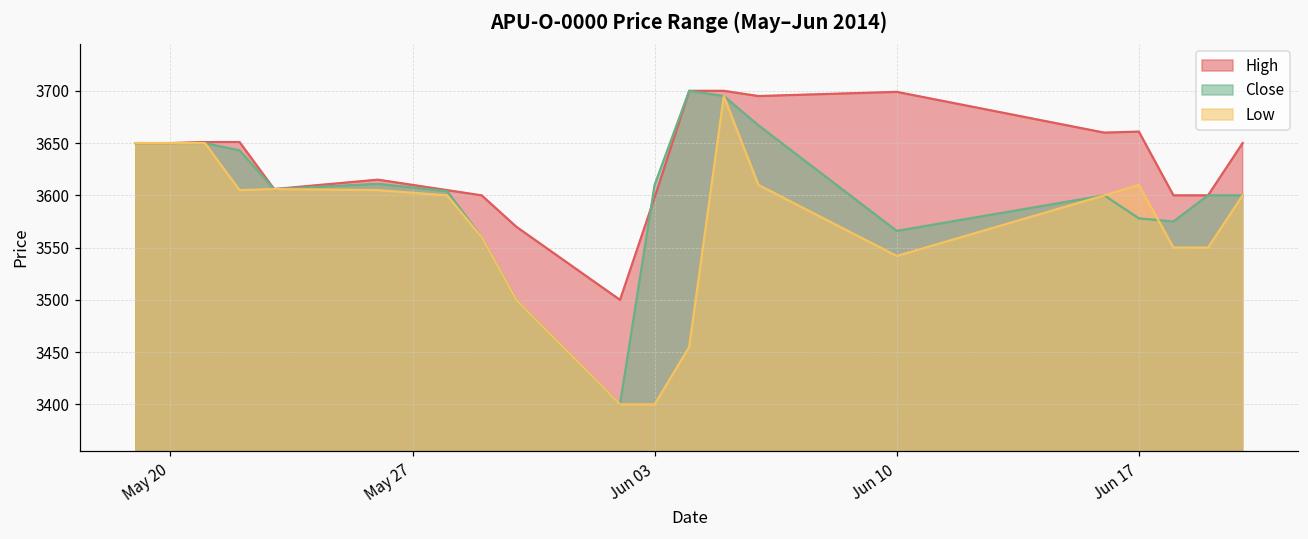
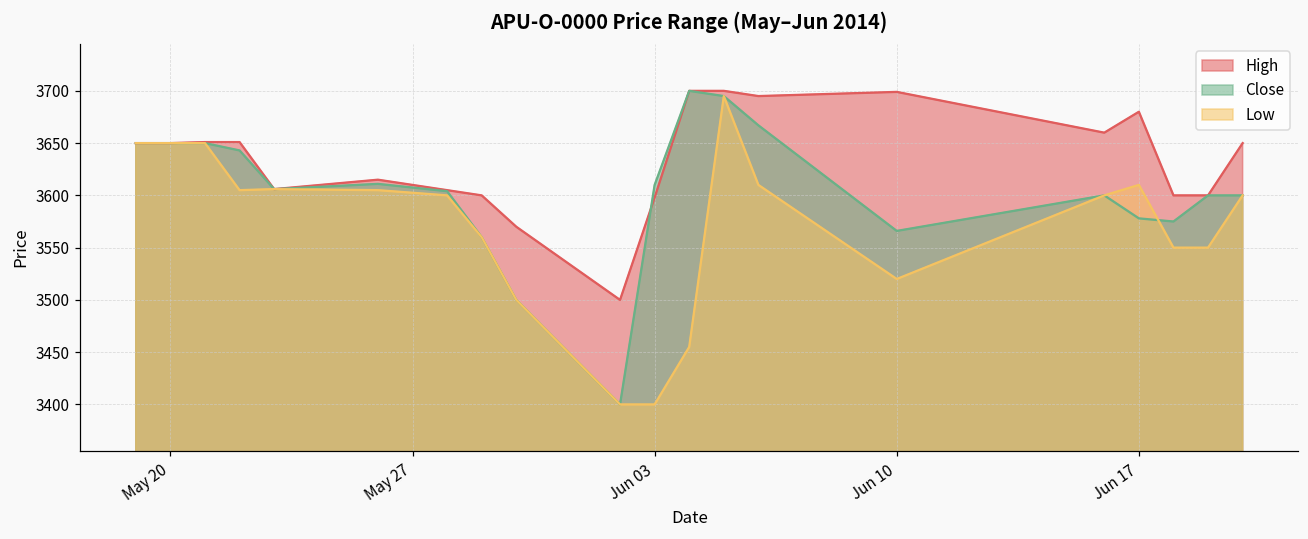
Low, Jun 10: 3540 -> 3520
High, Jun 17: 3660 -> 3680
